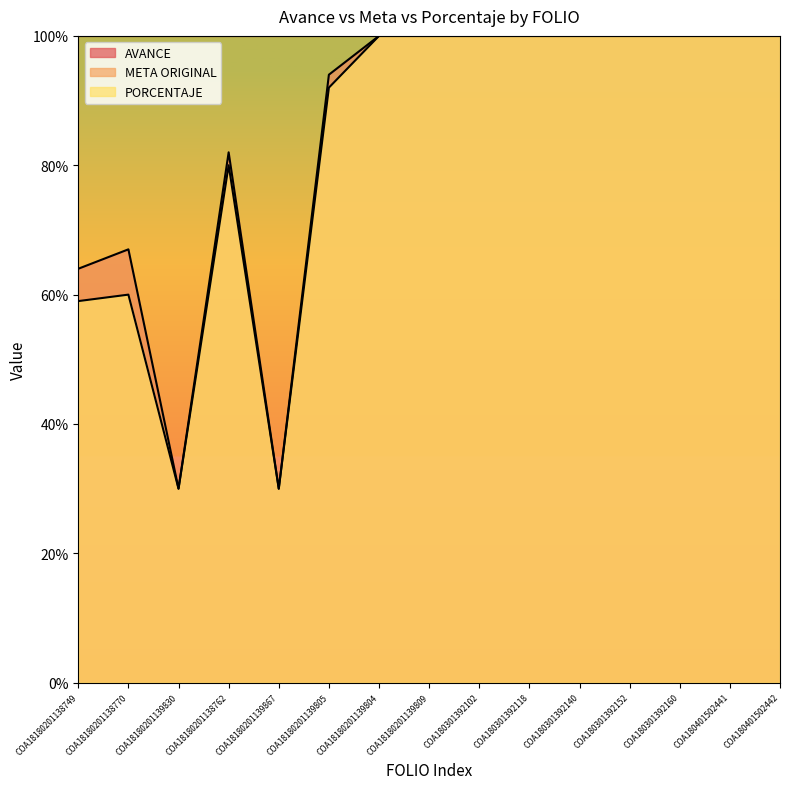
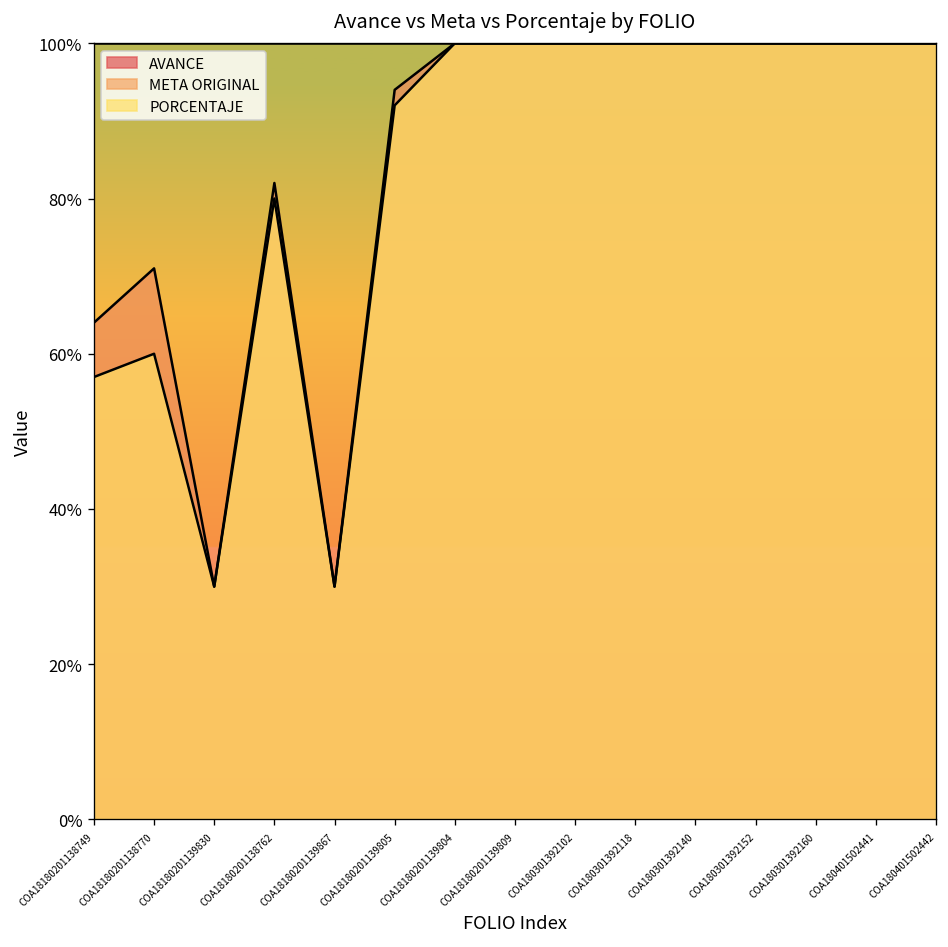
PORCENTAJE, COA18180201138749: 59% -> 57%
AVANCE, COA18180201138770: 67% -> 71%
